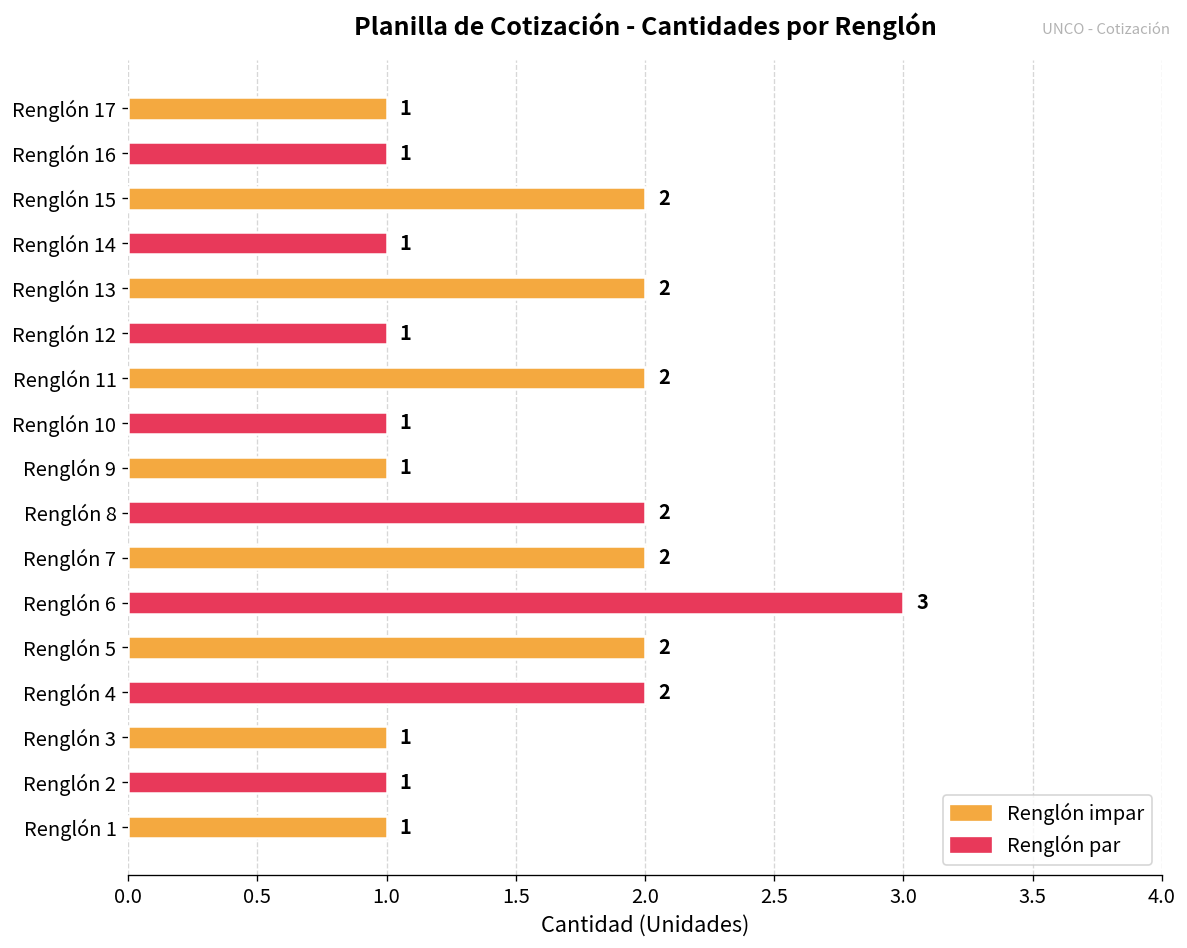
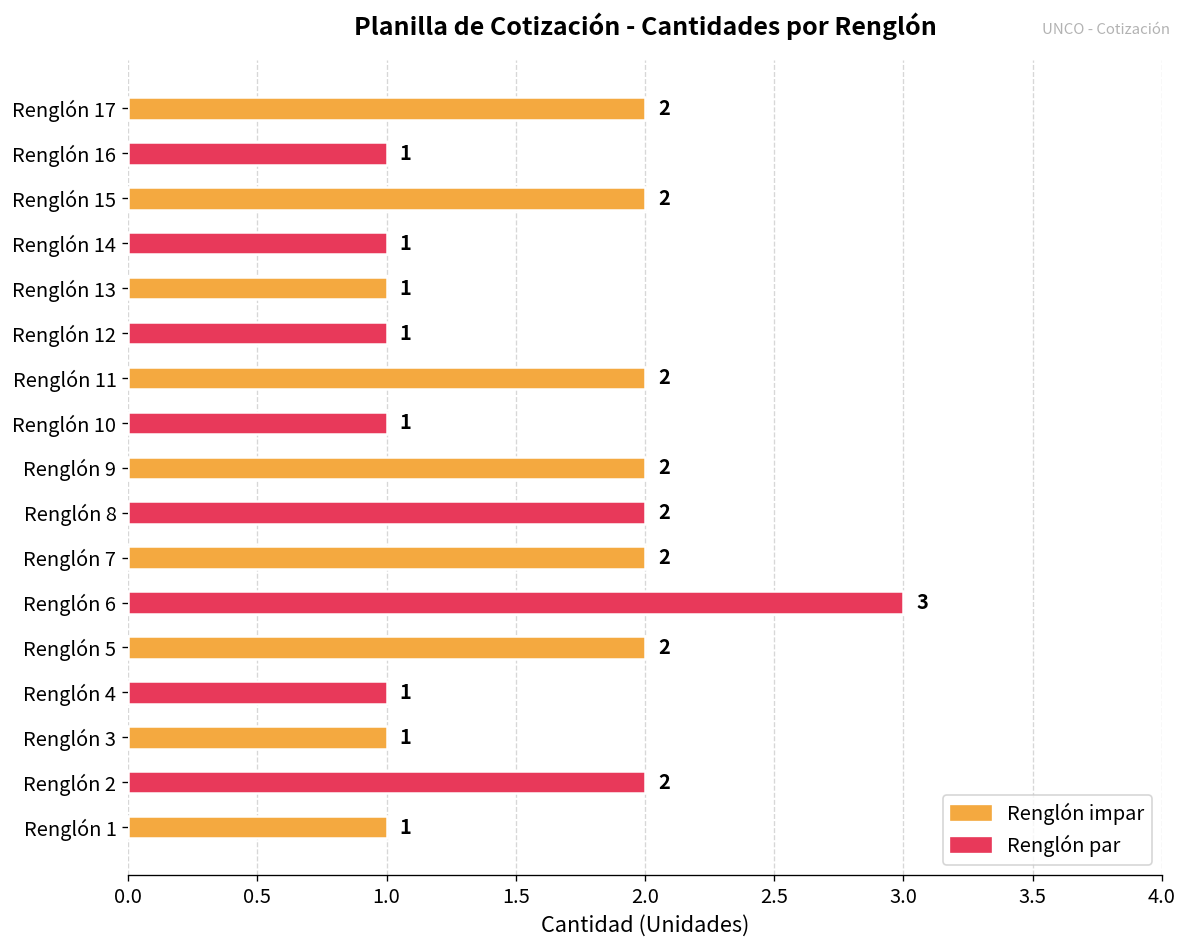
Renglón 17: 1 -> 2
Renglón 13: 2 -> 1
Renglón 9: 1 -> 2
Renglón 4: 2 -> 1
Renglón 2: 1 -> 2
